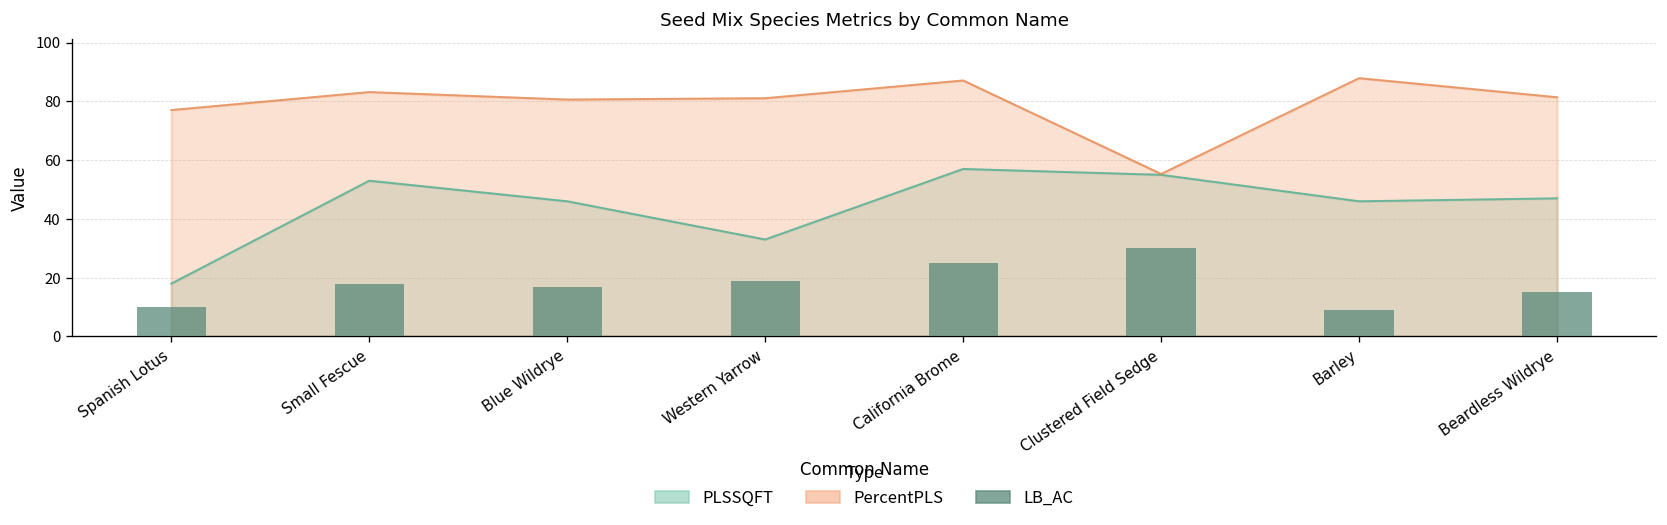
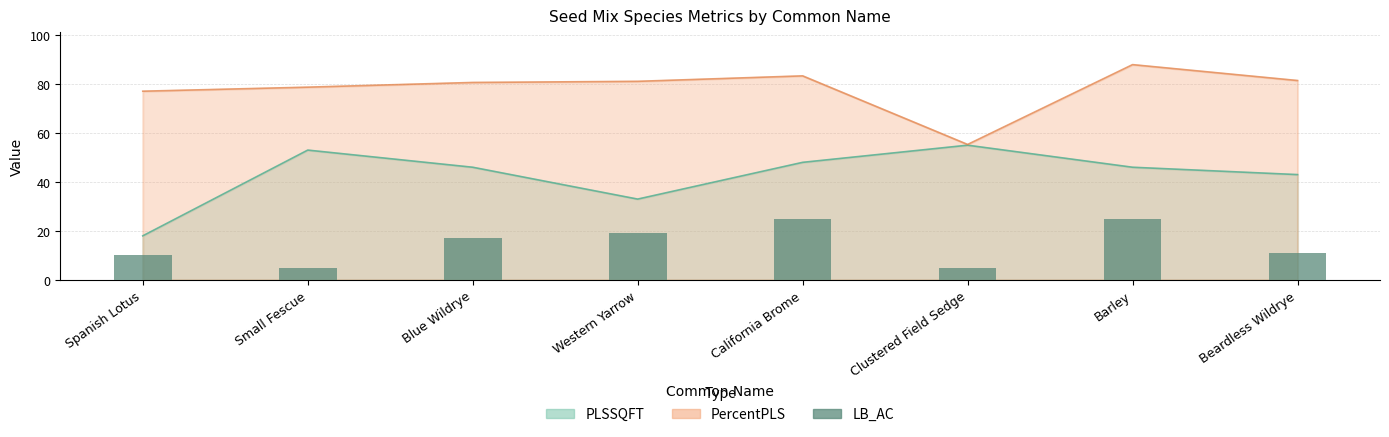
PercentPLS, Small Fescue: 83 -> 79
LB_AC, Small Fescue: 18 -> 5
PLSSQFT, California Brome: 57 -> 48
PercentPLS, California Brome: 87 -> 83
LB_AC, Clustered Field Sedge: 30 -> 5
LB_AC, Barley: 9 -> 25
PLSSQFT, Beardless Wildrye: 47 -> 43
LB_AC, Beardless Wildrye: 15 -> 11
